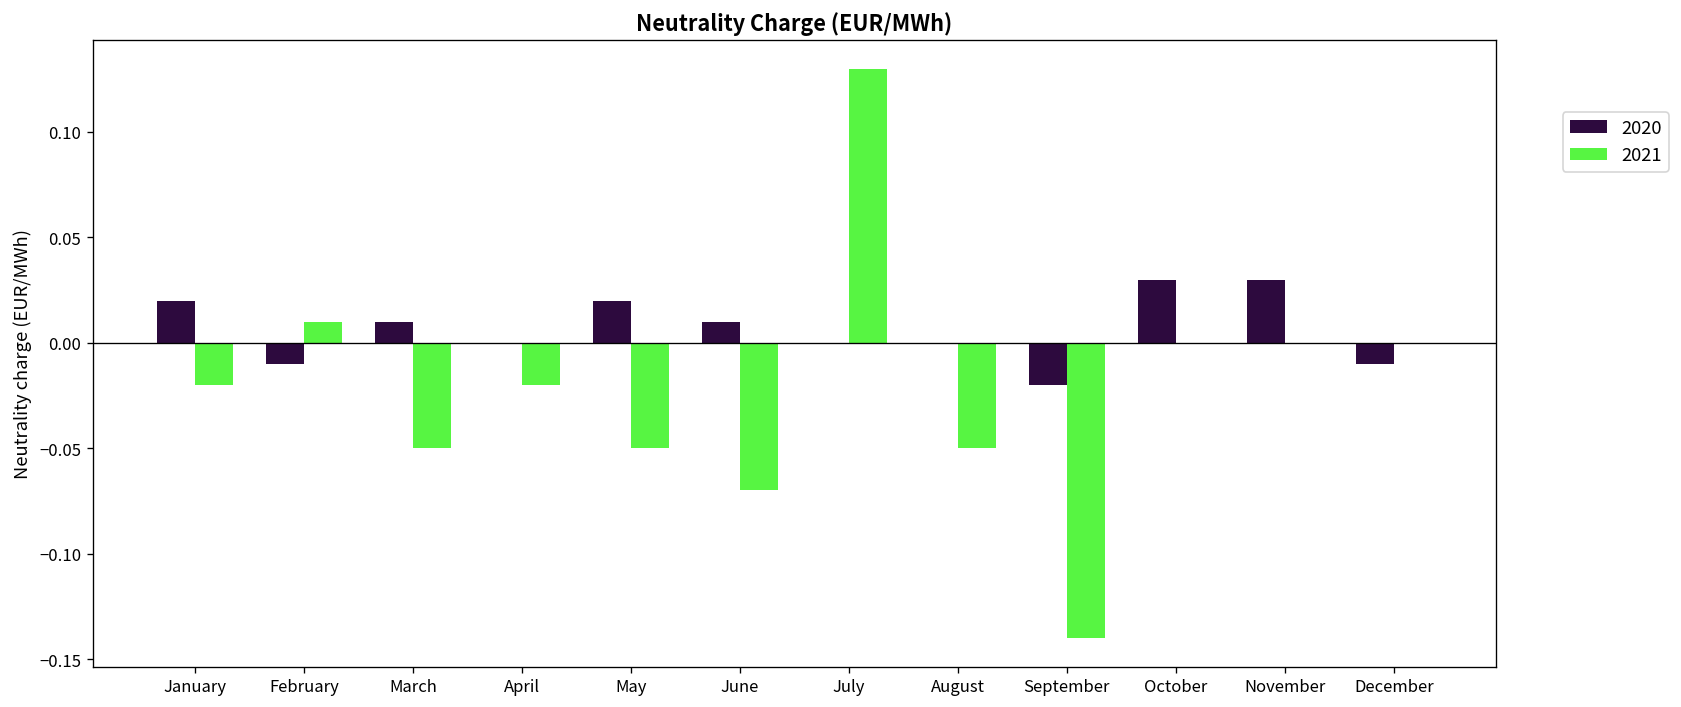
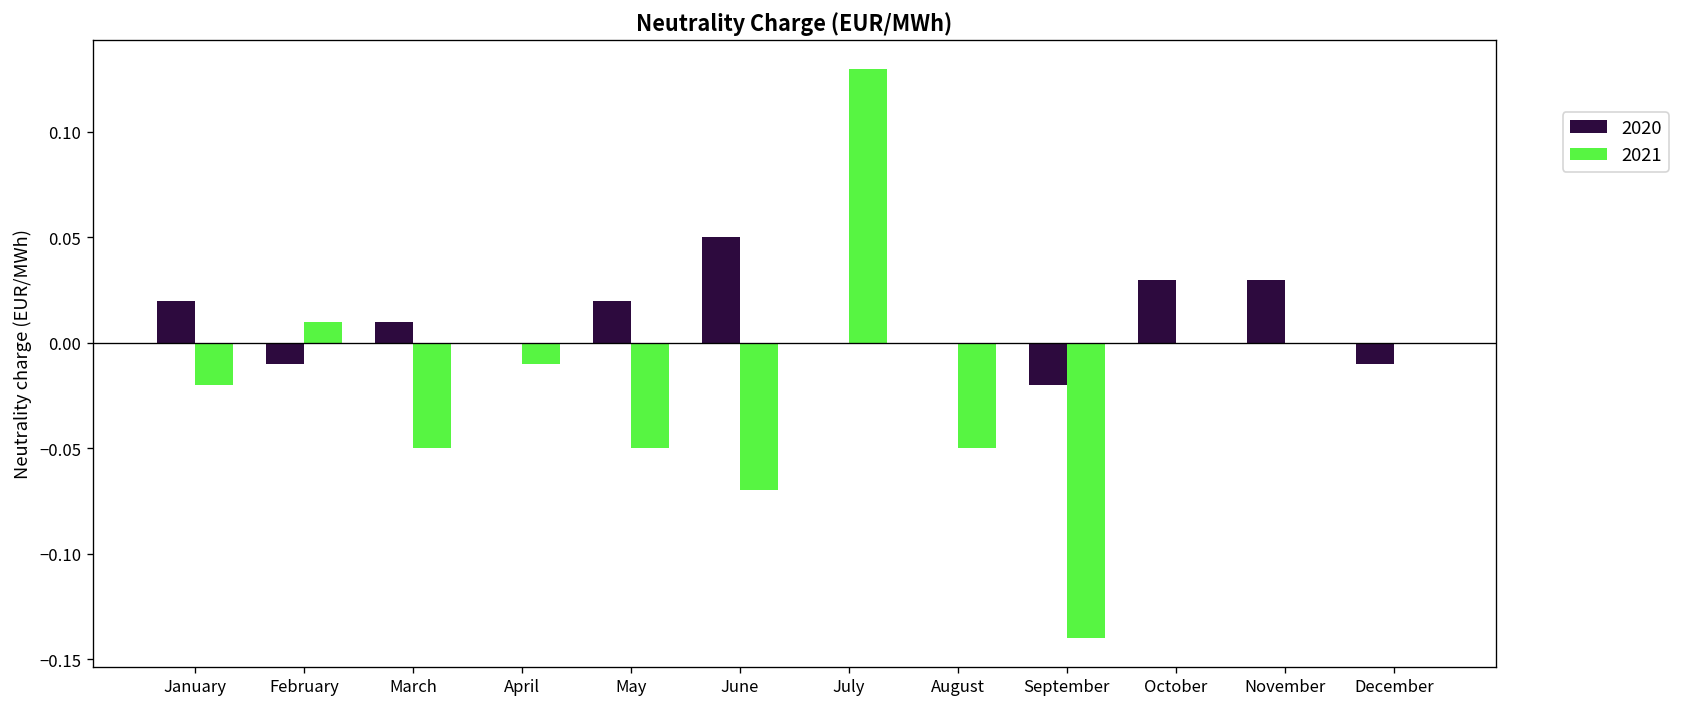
2021, April: -0.02 -> -0.01
2020, June: 0.01 -> 0.05
